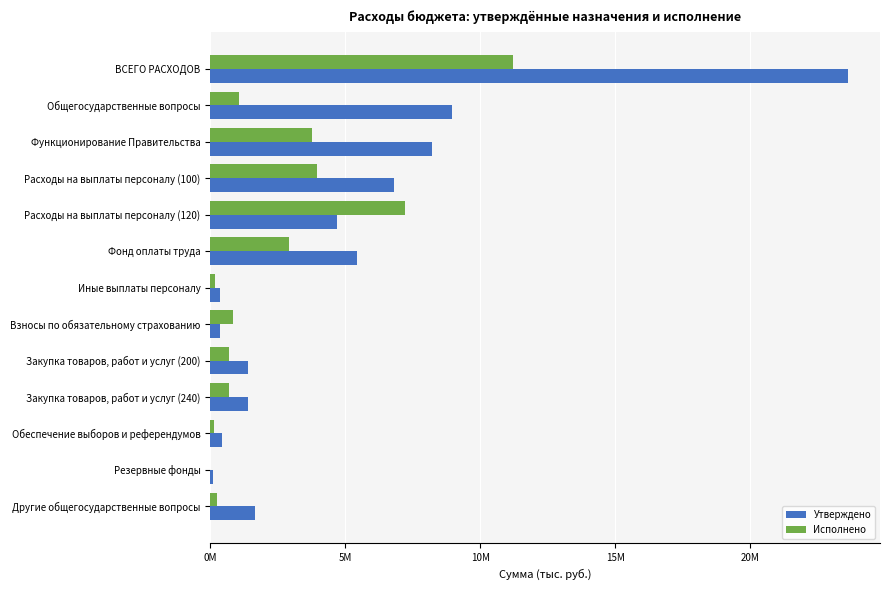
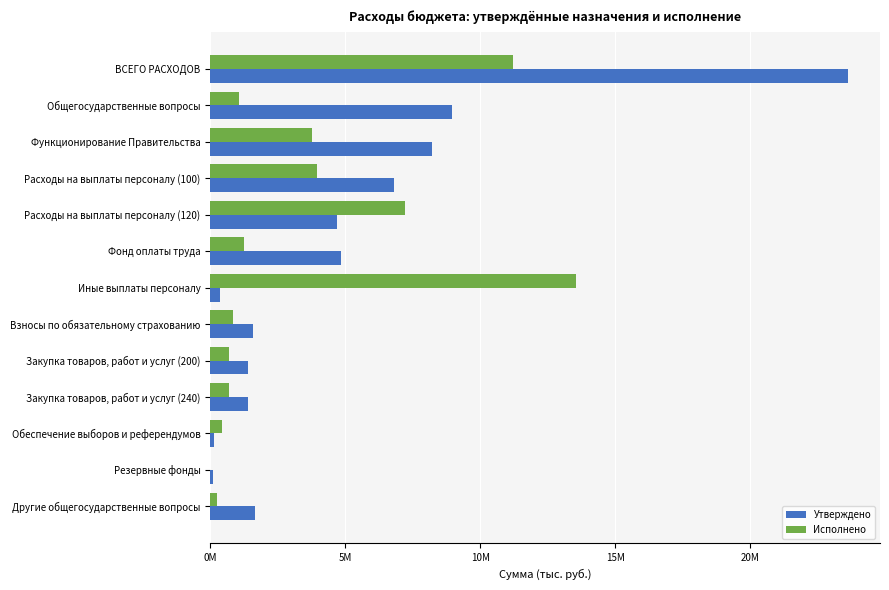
Исполнено, Фонд оплаты труда: 2900000 -> 1200000
Утверждено, Фонд оплаты труда: 5400000 -> 4900000
Исполнено, Иные выплаты персоналу: 200000 -> 13500000
Утверждено, Взносы по обязательному страхованию: 400000 -> 1600000
Исполнено, Обеспечение выборов и референдумов: 200000 -> 500000
Утверждено, Обеспечение выборов и референдумов: 500000 -> 200000
